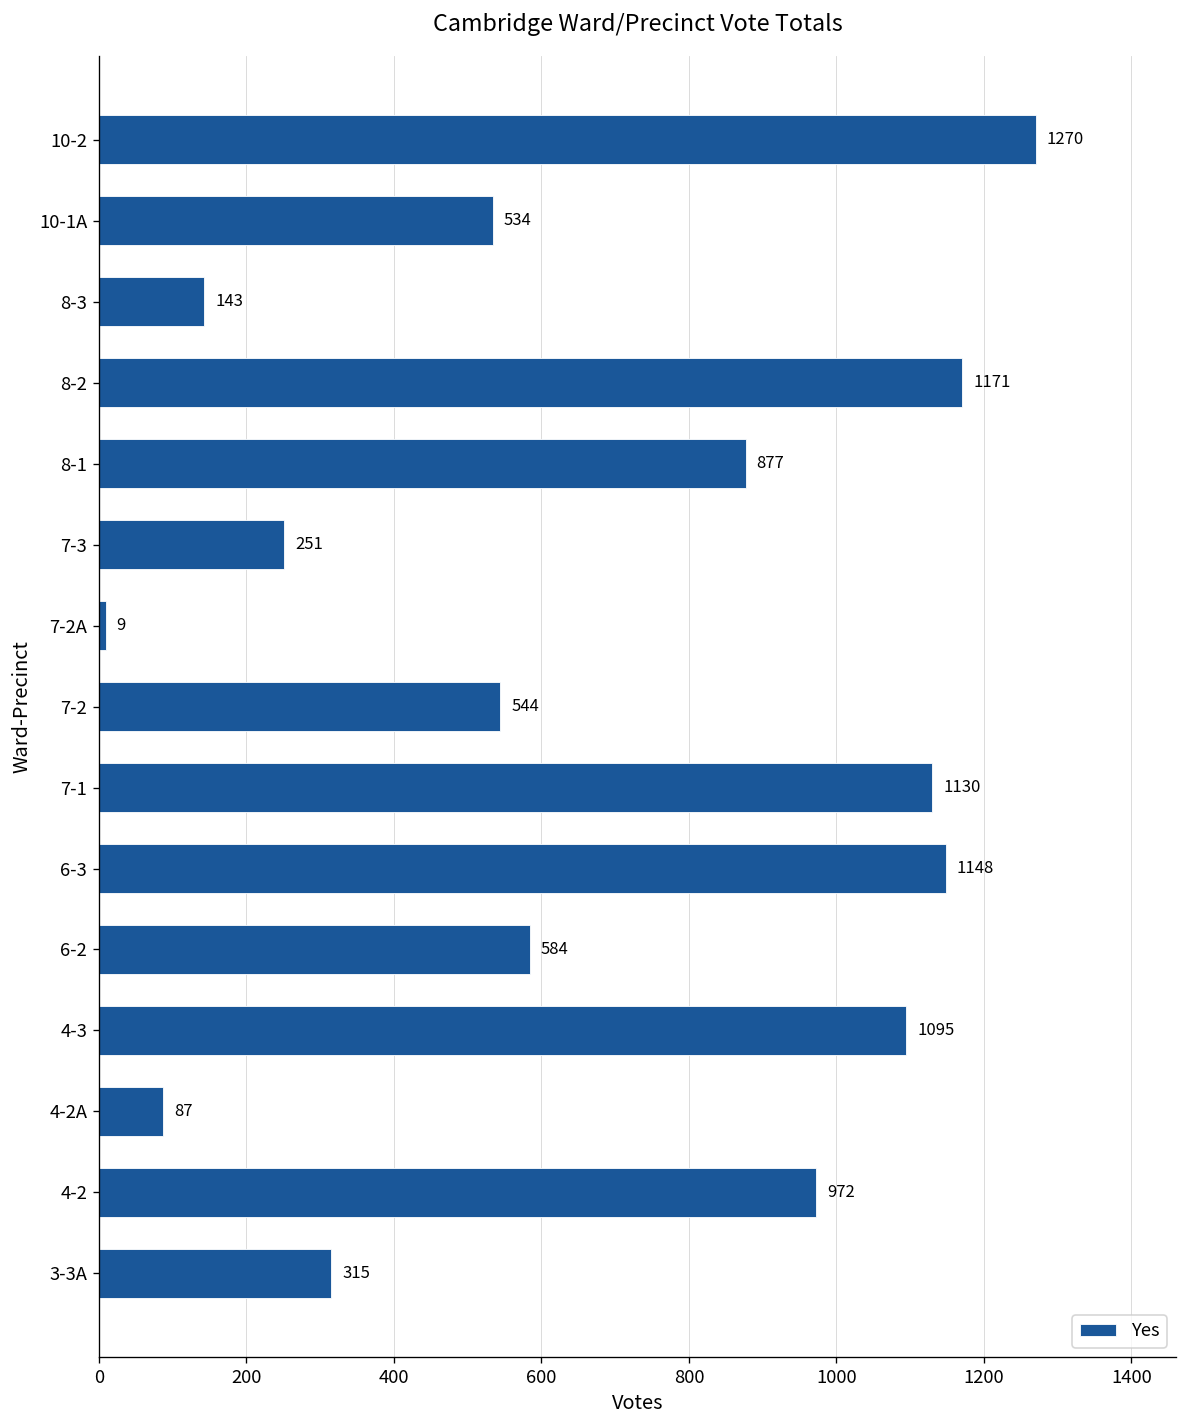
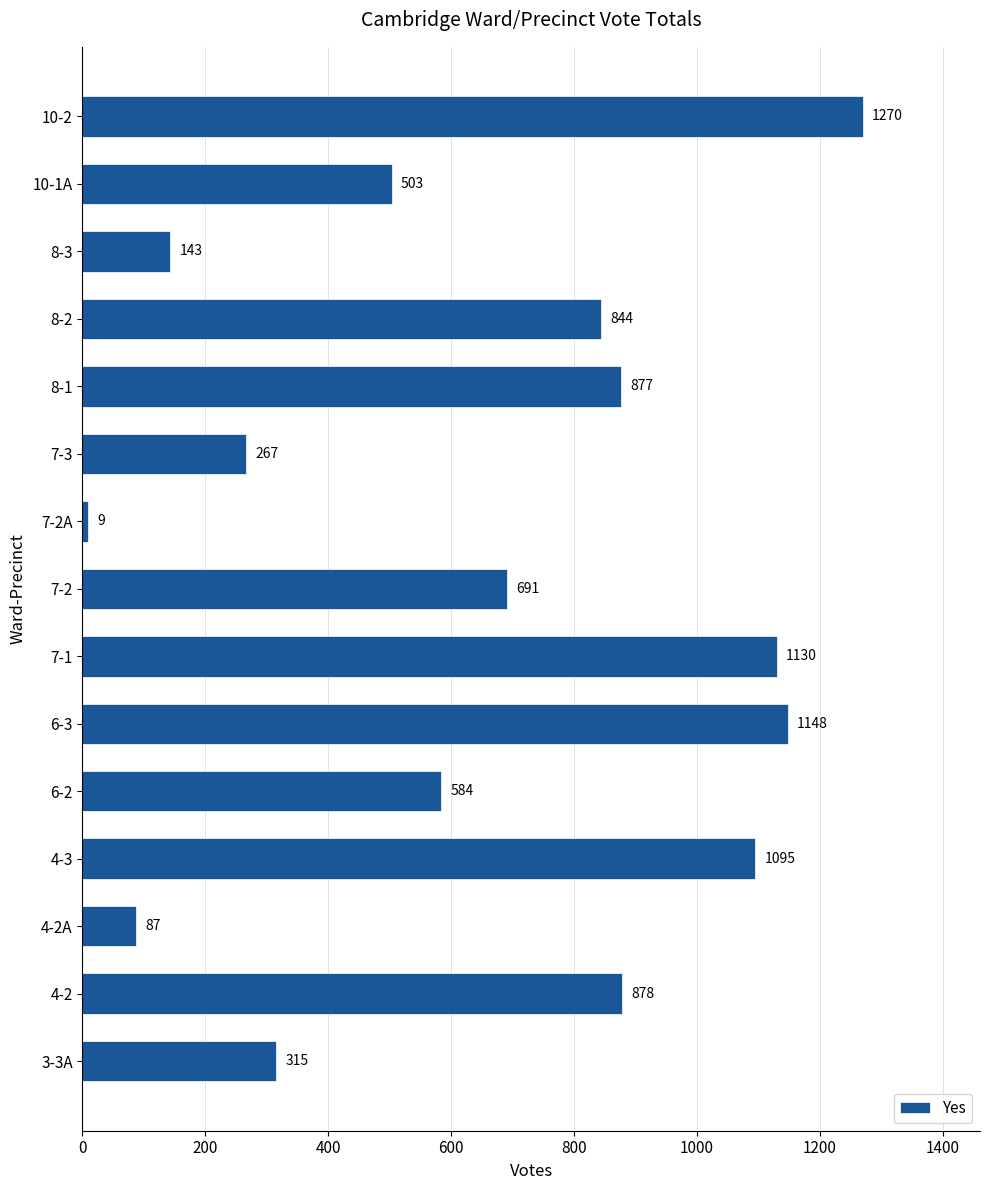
10-1A: 534 -> 503
8-2: 1171 -> 844
7-3: 251 -> 267
7-2: 544 -> 691
4-2: 972 -> 878
